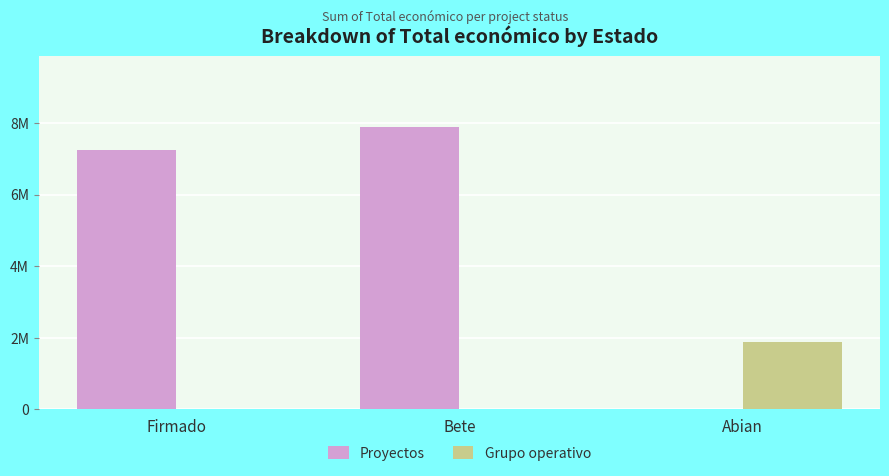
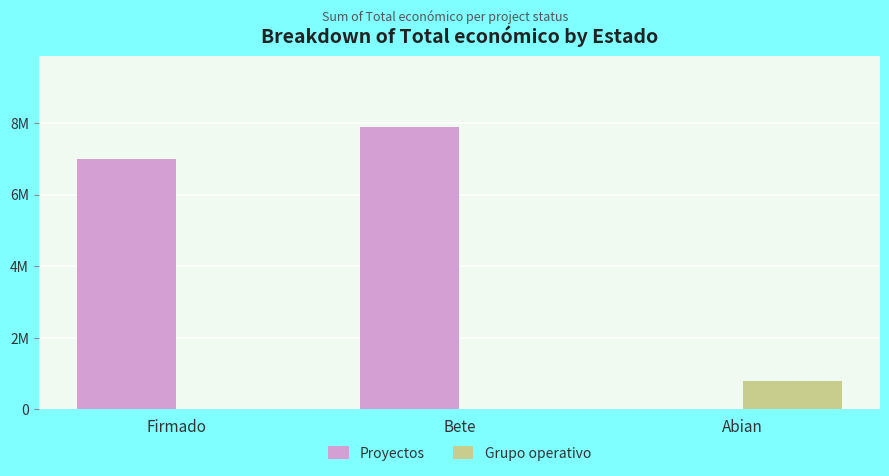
Proyectos, Firmado: 7200000 -> 7000000
Grupo operativo, Abian: 1900000 -> 800000
